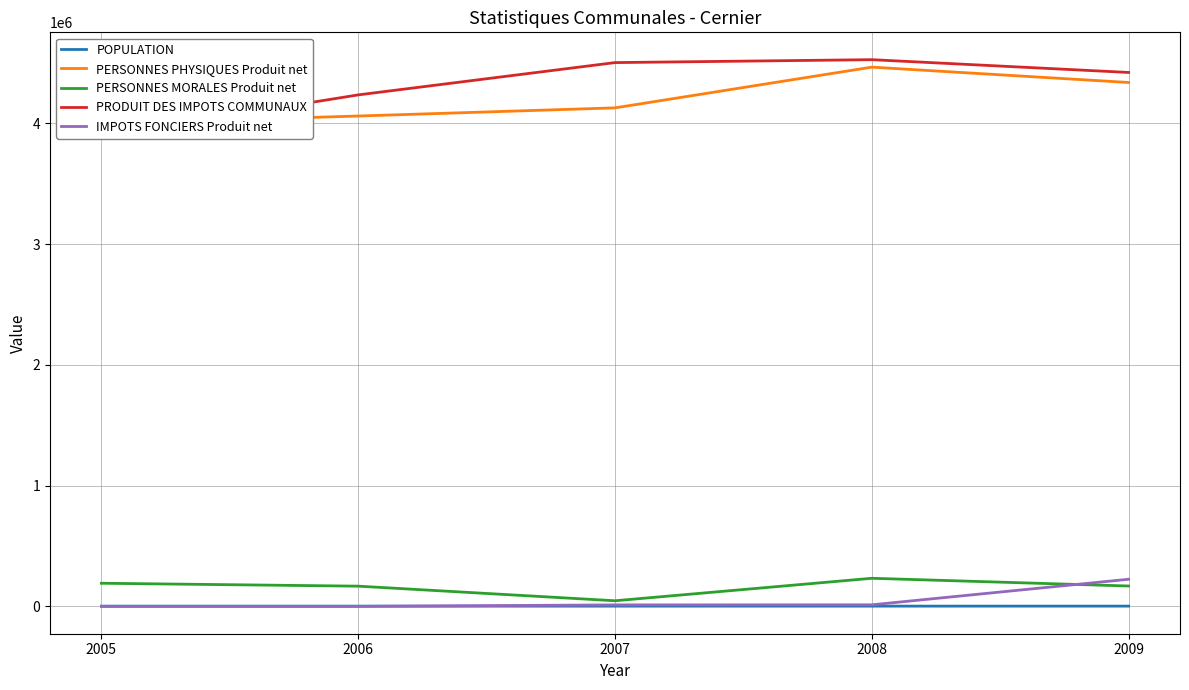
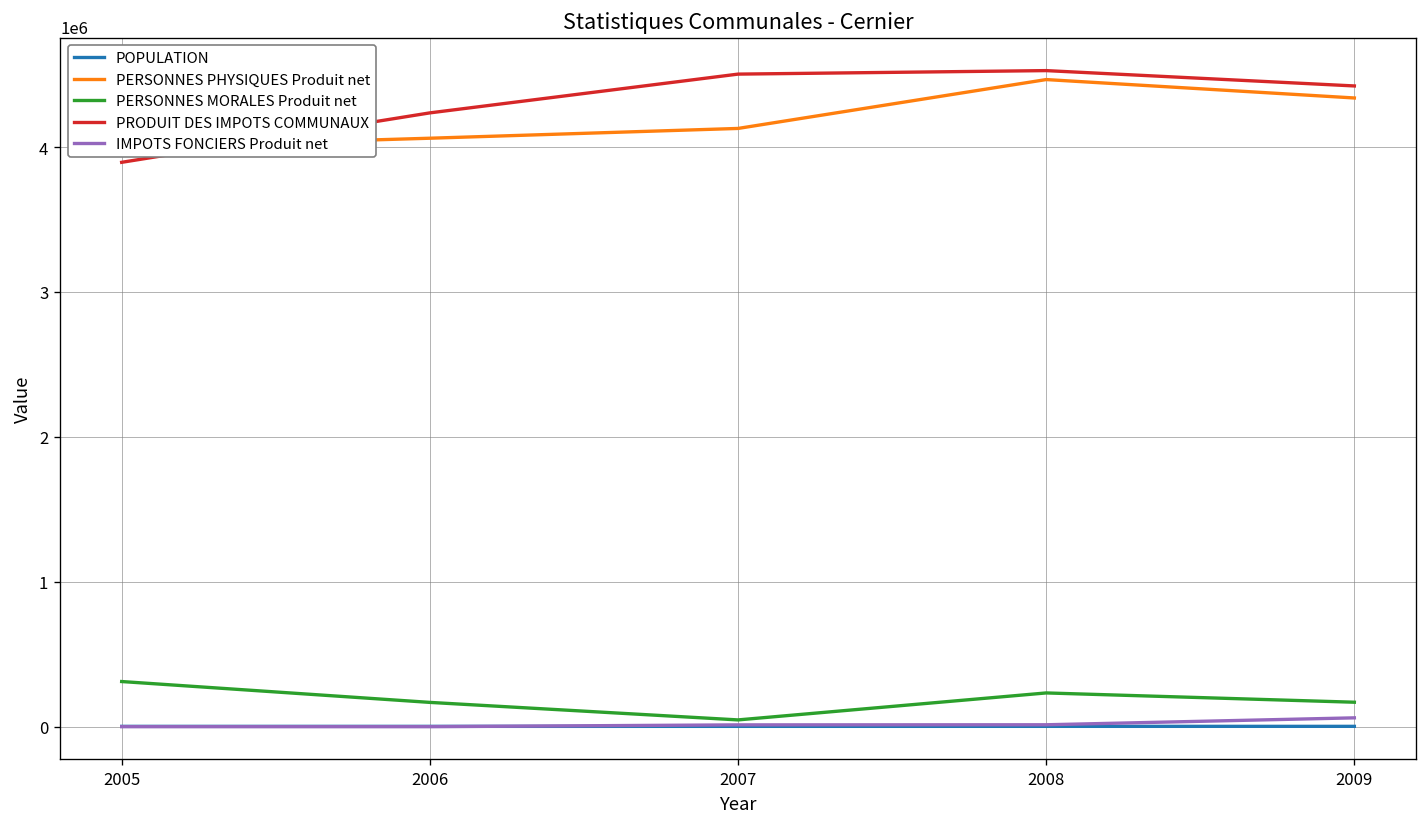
PERSONNES MORALES Produit net, 2005: 190000 -> 310000
IMPOTS FONCIERS Produit net, 2009: 220000 -> 60000
